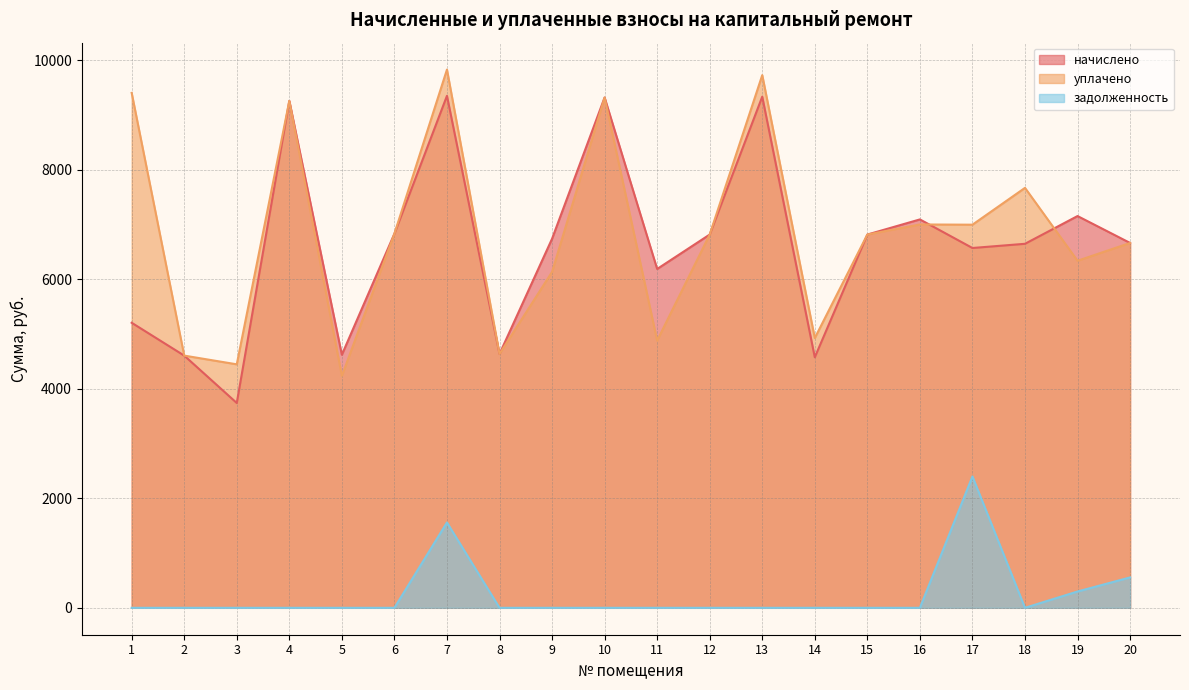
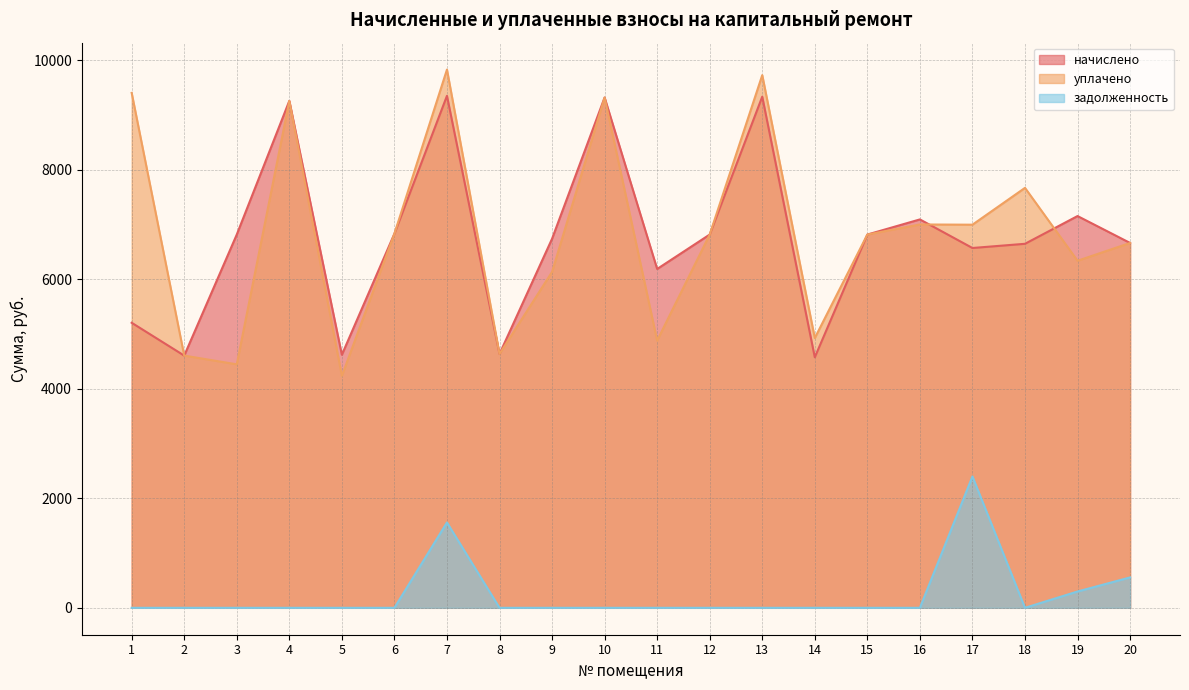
начислено, 3: 3700 -> 6800
